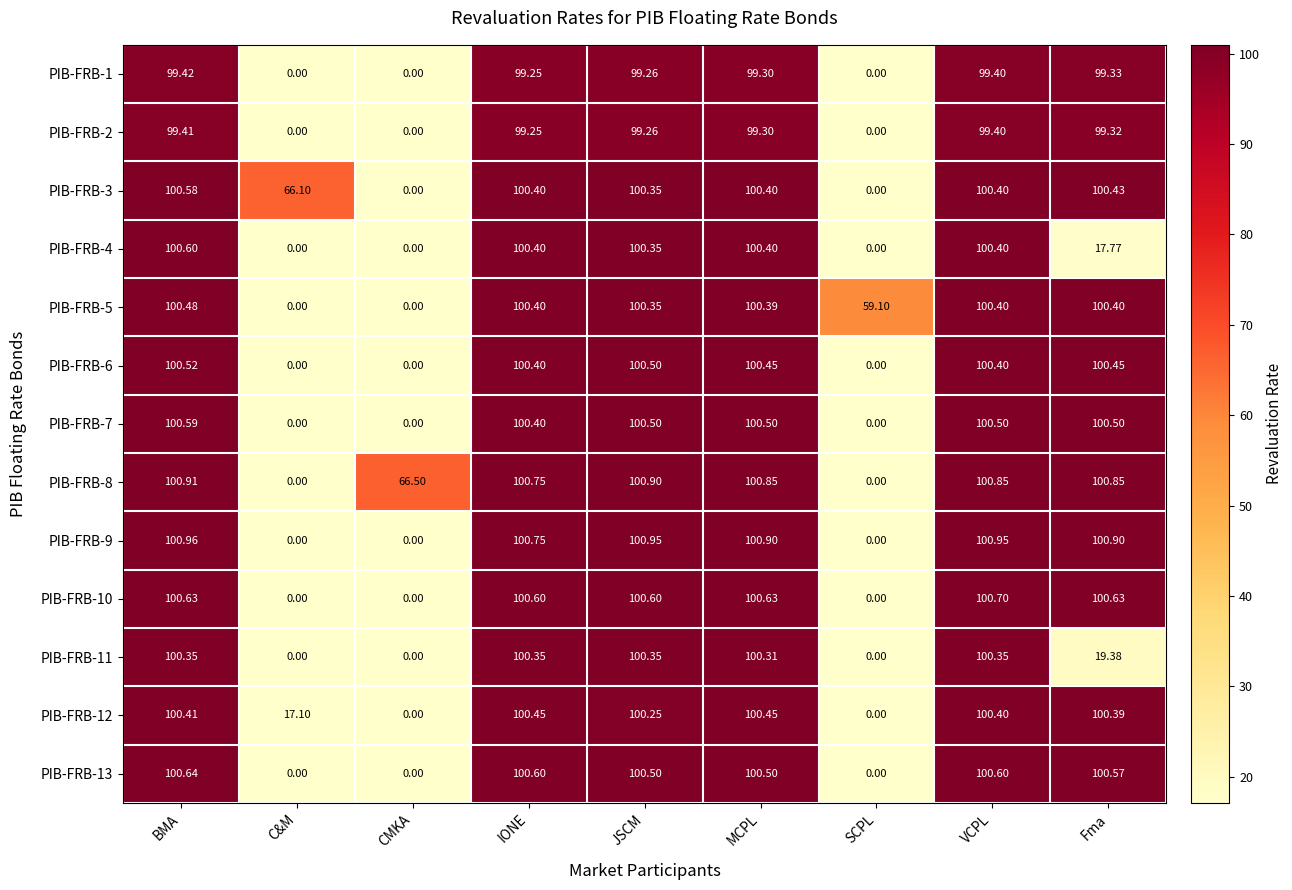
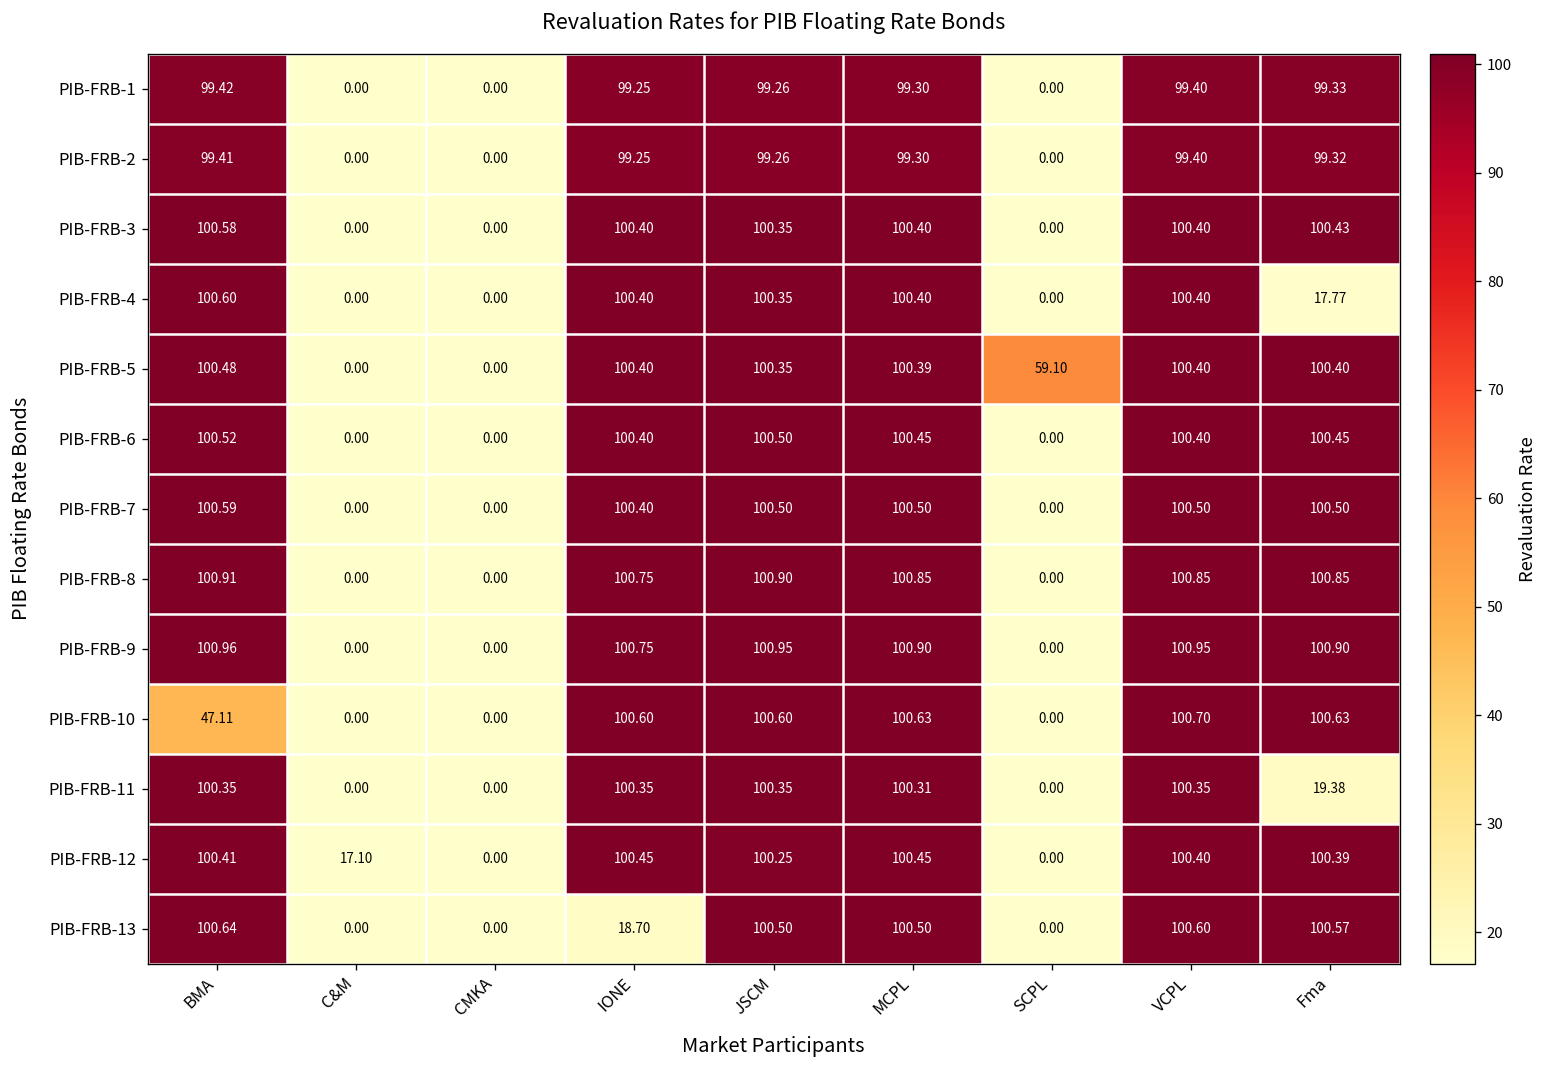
PIB-FRB-3, C&M: 66.10 -> 0.00
PIB-FRB-8, CMKA: 66.50 -> 0.00
PIB-FRB-10, BMA: 100.63 -> 47.11
PIB-FRB-13, IONE: 100.60 -> 18.70
